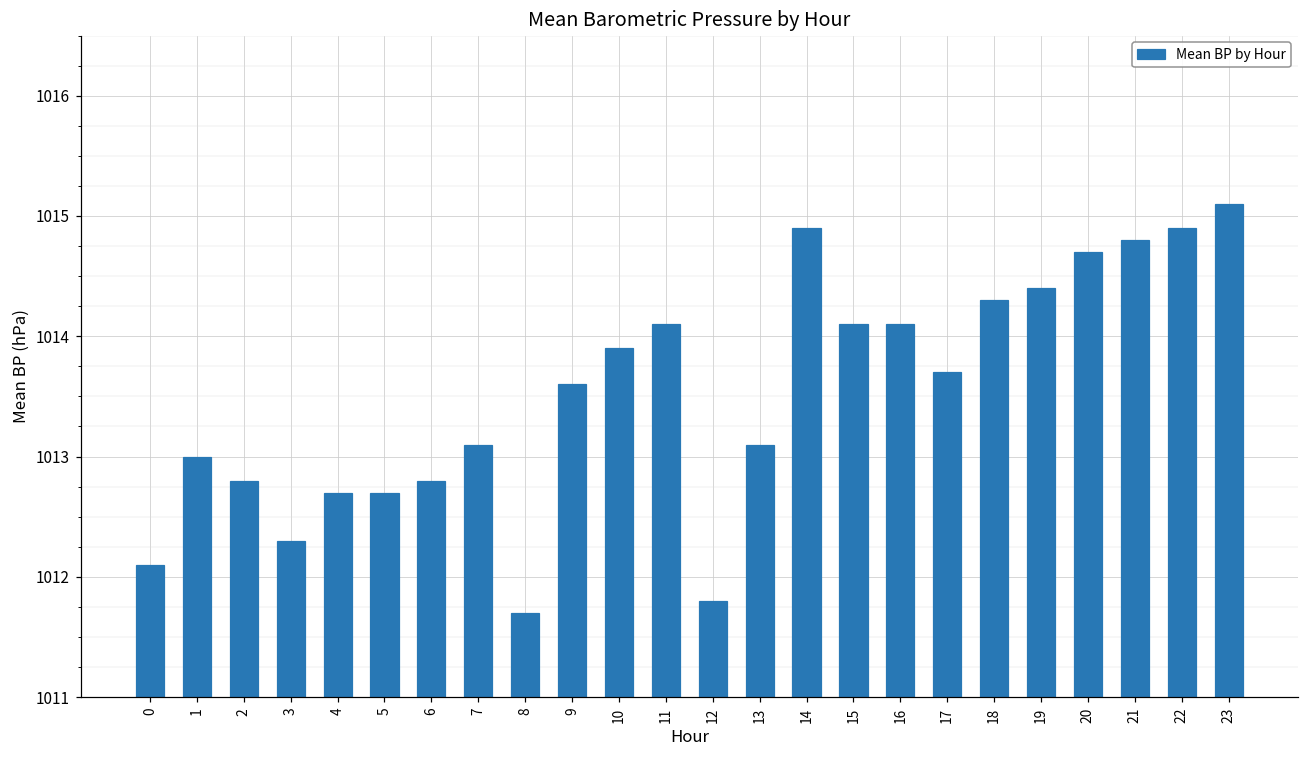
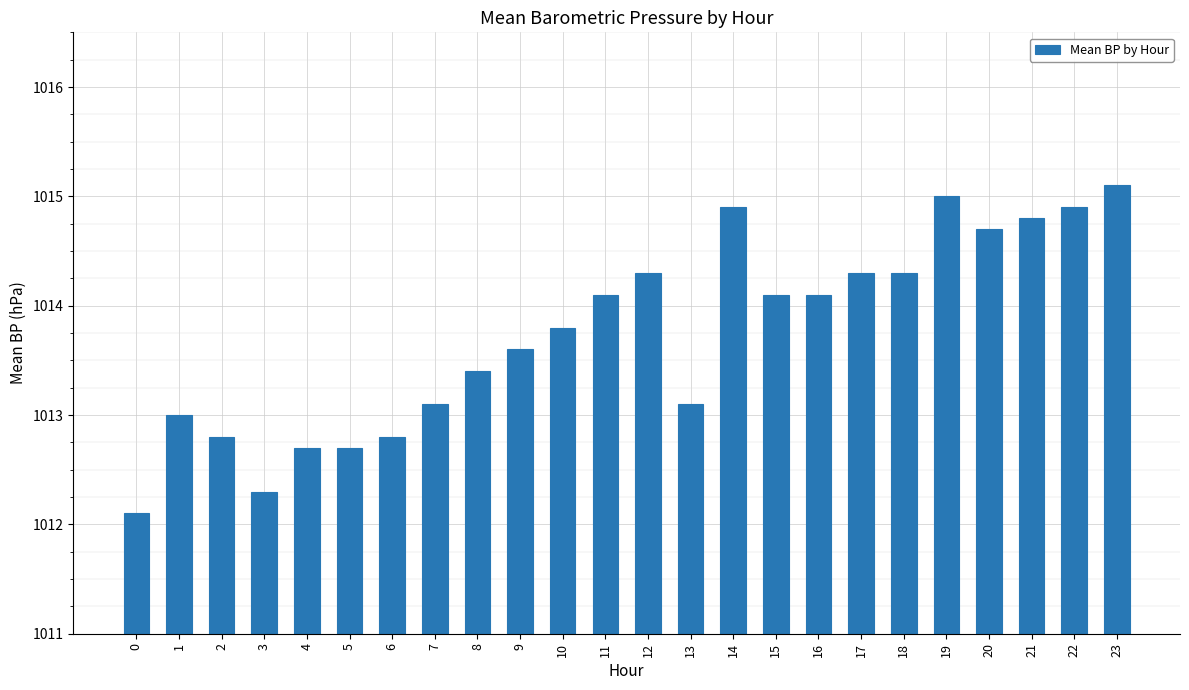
8: 1011.7 -> 1013.4
10: 1013.9 -> 1013.8
12: 1011.8 -> 1014.3
17: 1013.7 -> 1014.3
19: 1014.4 -> 1015.0
